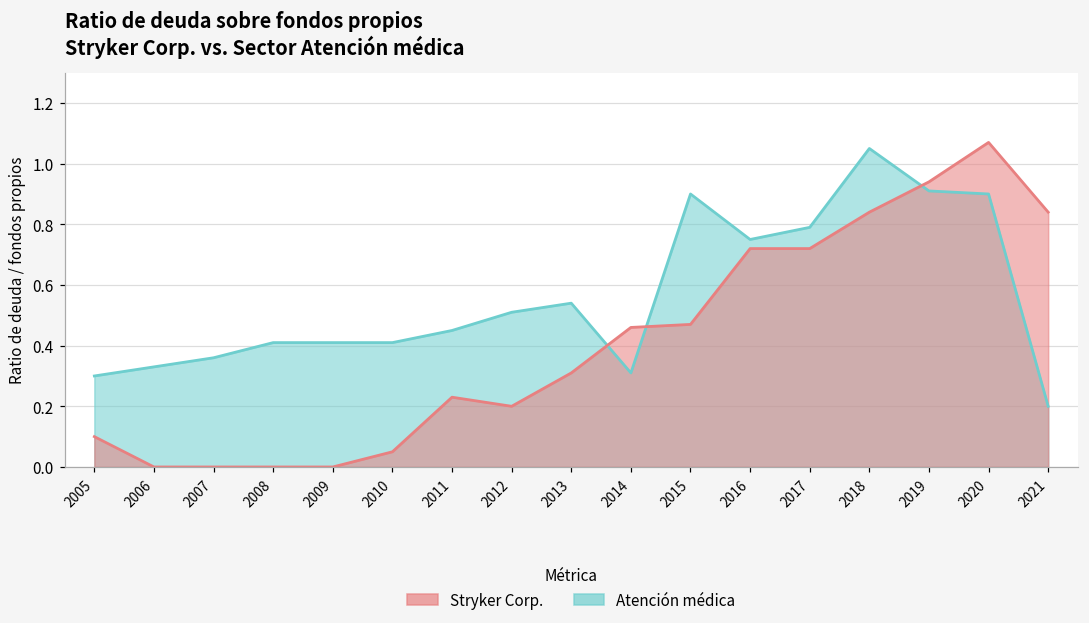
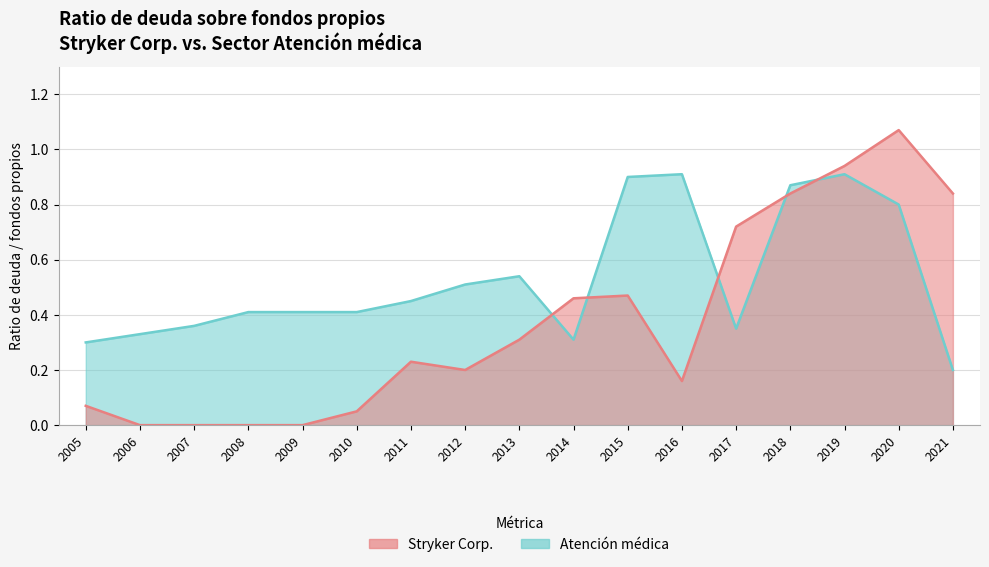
Stryker Corp., 2005: 0.10 -> 0.07
Atención médica, 2016: 0.75 -> 0.91
Stryker Corp., 2016: 0.72 -> 0.16
Atención médica, 2017: 0.79 -> 0.35
Atención médica, 2018: 1.05 -> 0.87
Atención médica, 2020: 0.9 -> 0.8
